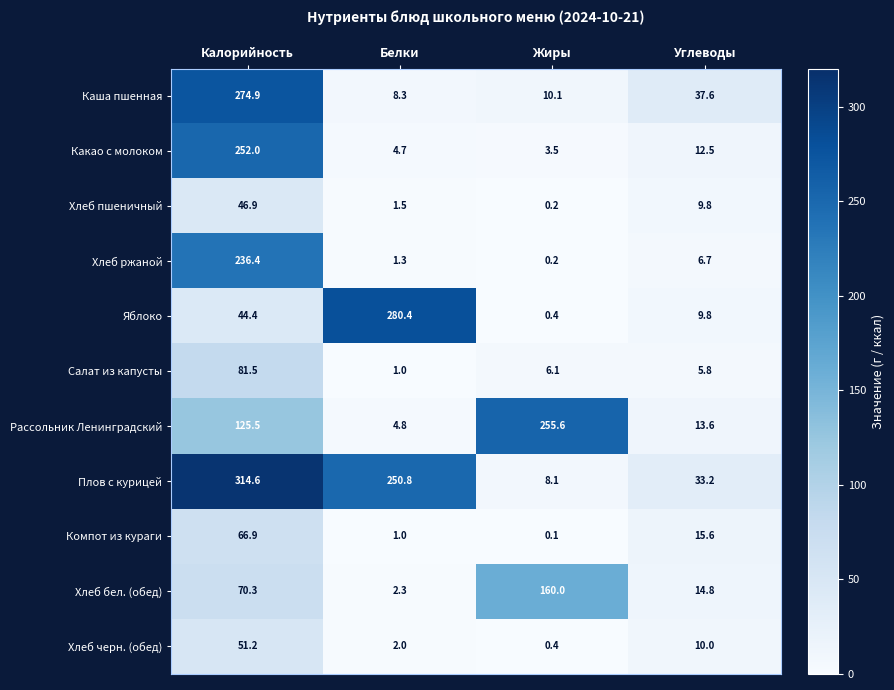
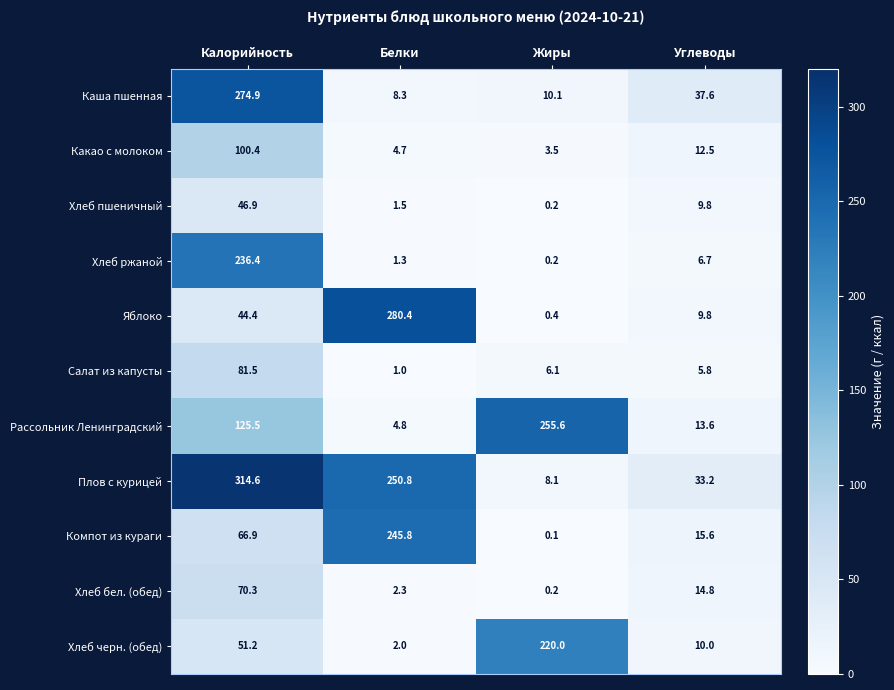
Какао с молоком, Калорийность: 252.0 -> 100.4
Компот из кураги, Белки: 1.0 -> 245.8
Хлеб бел. (обед), Жиры: 160.0 -> 0.2
Хлеб черн. (обед), Жиры: 0.4 -> 220.0
